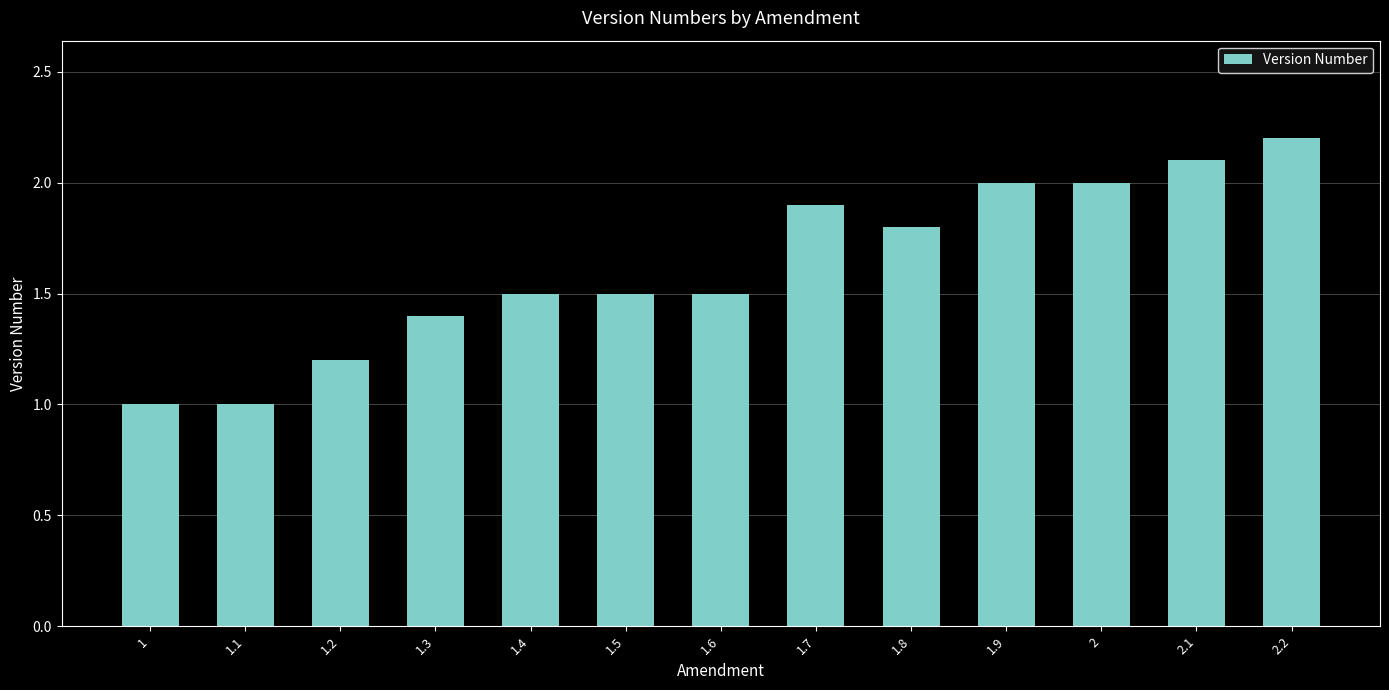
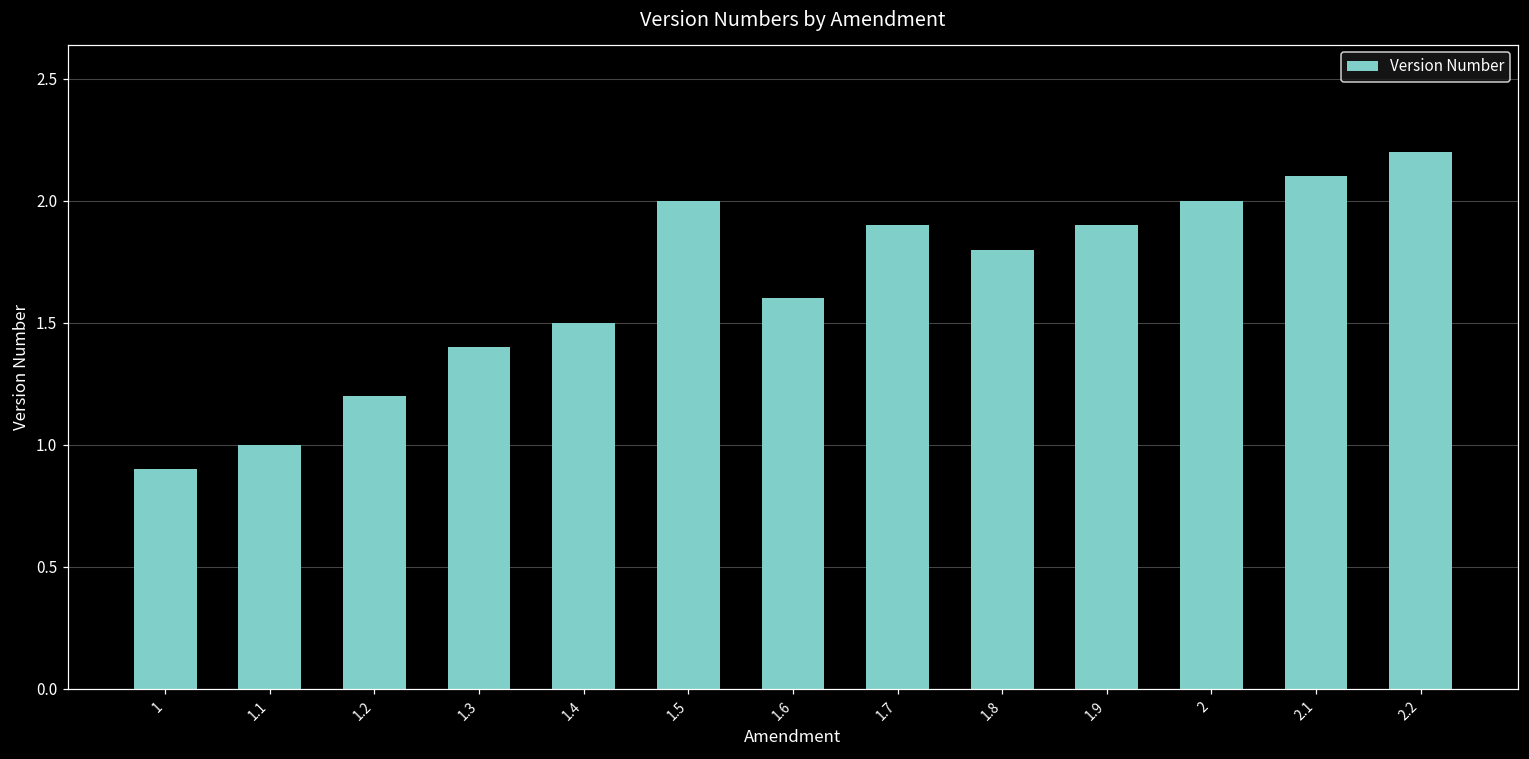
1: 1.0 -> 0.9
1.5: 1.5 -> 2.0
1.6: 1.5 -> 1.6
1.9: 2.0 -> 1.9
